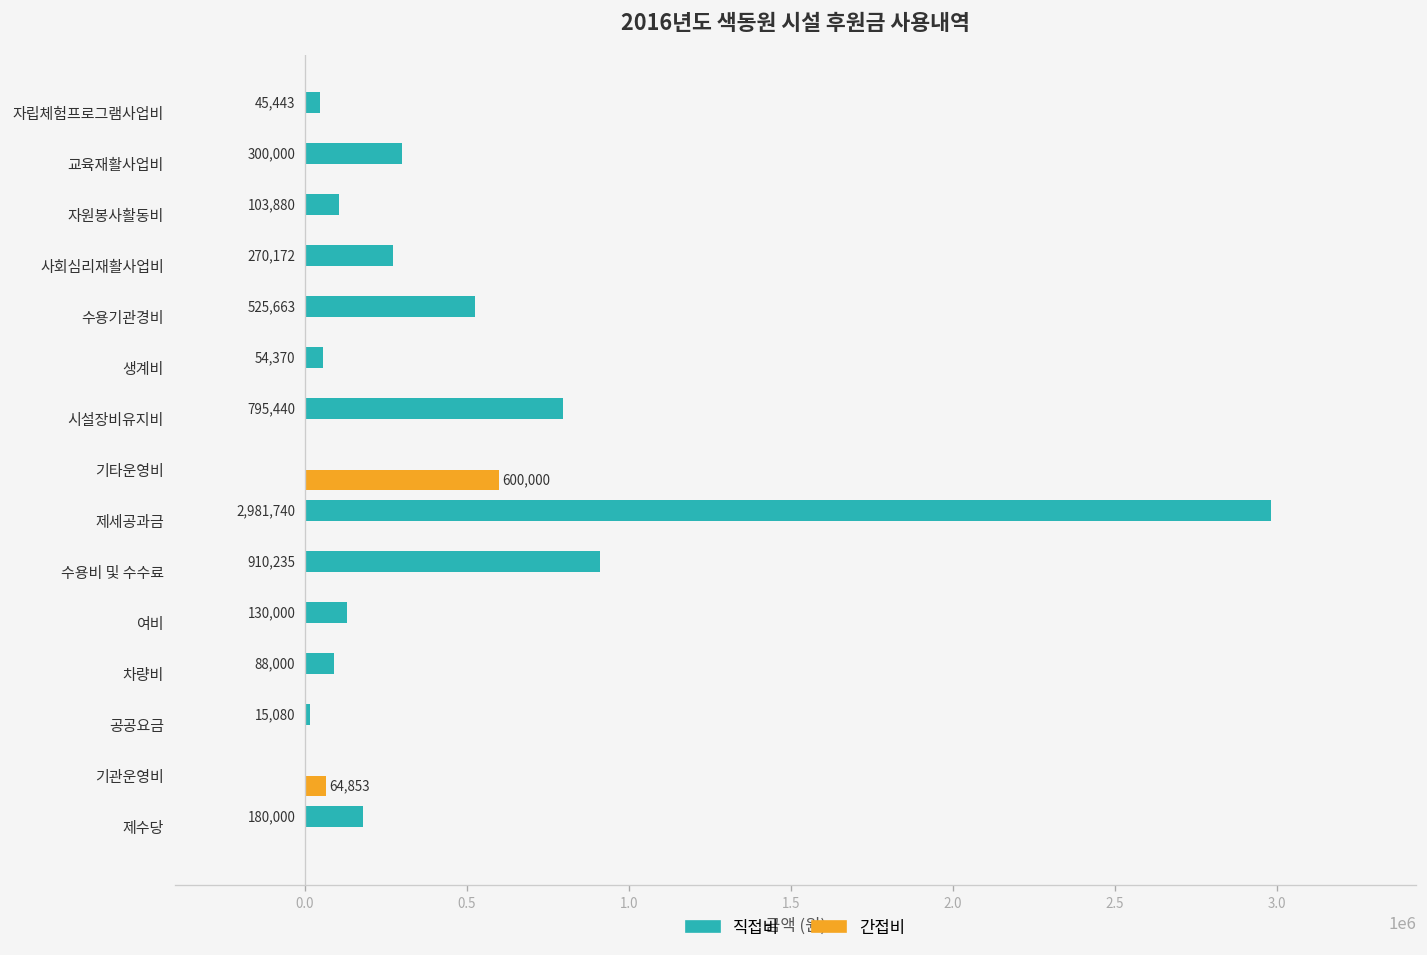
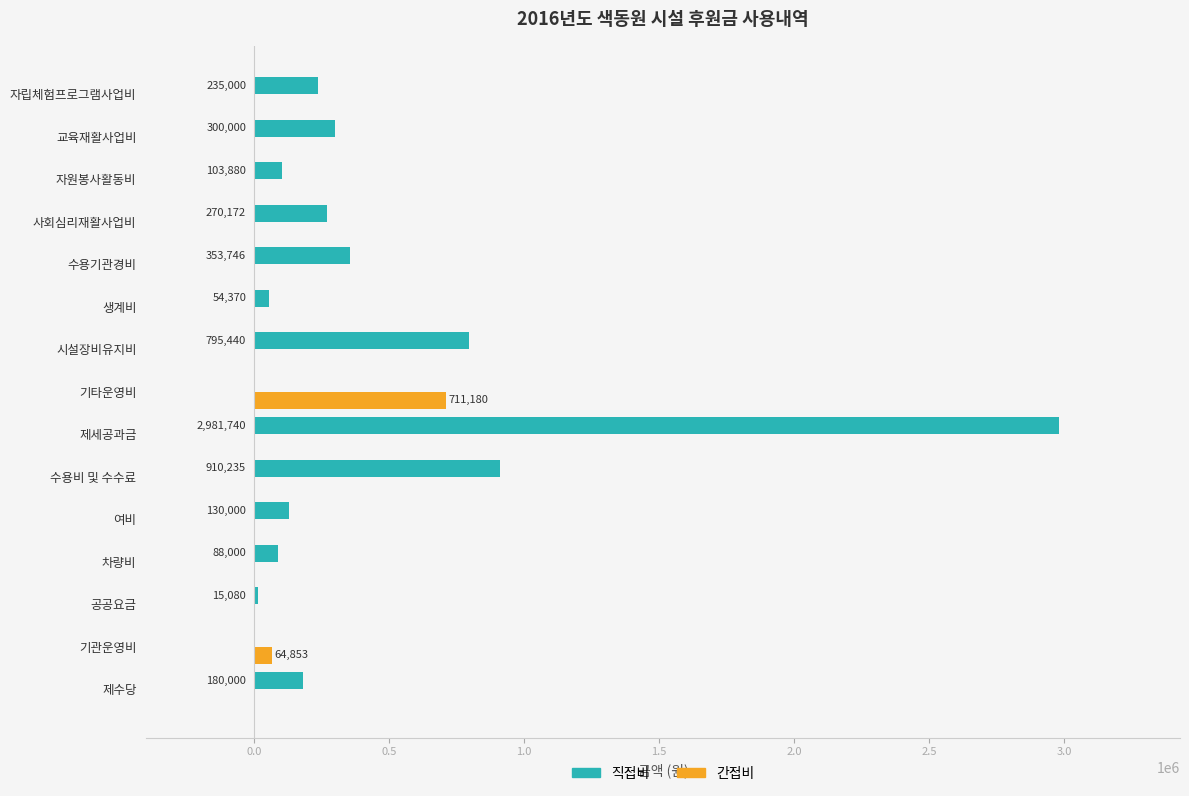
직접비, 자립체험프로그램사업비: 45,443 -> 235,000
직접비, 수용기관경비: 525,663 -> 353,746
간접비, 기타운영비: 600,000 -> 711,180
